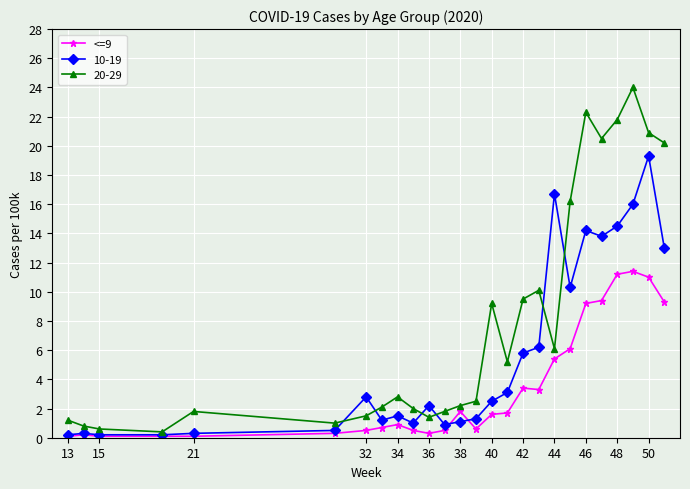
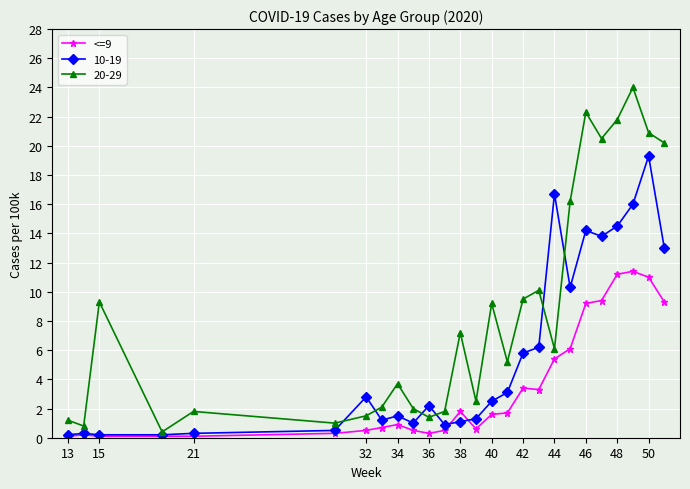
20-29, 15: 0.6 -> 9.3
20-29, 34: 2.8 -> 3.7
20-29, 38: 2.2 -> 7.2
